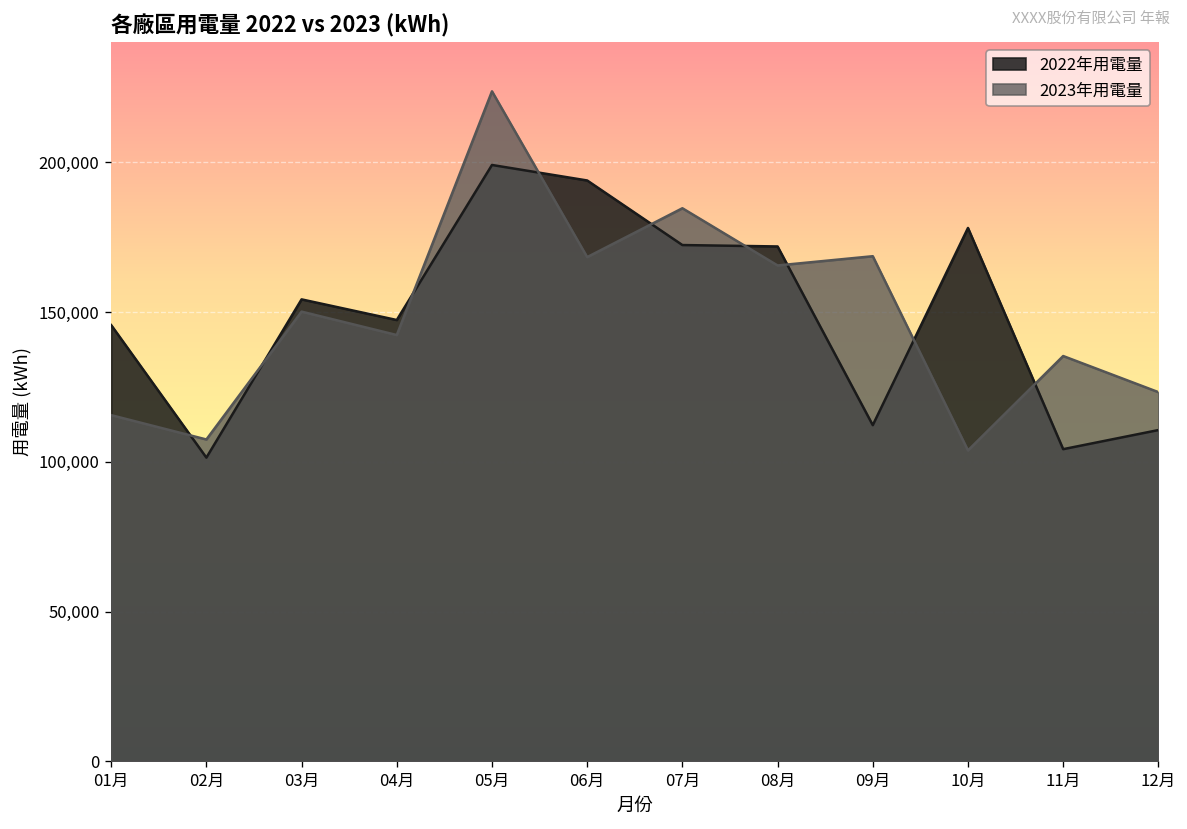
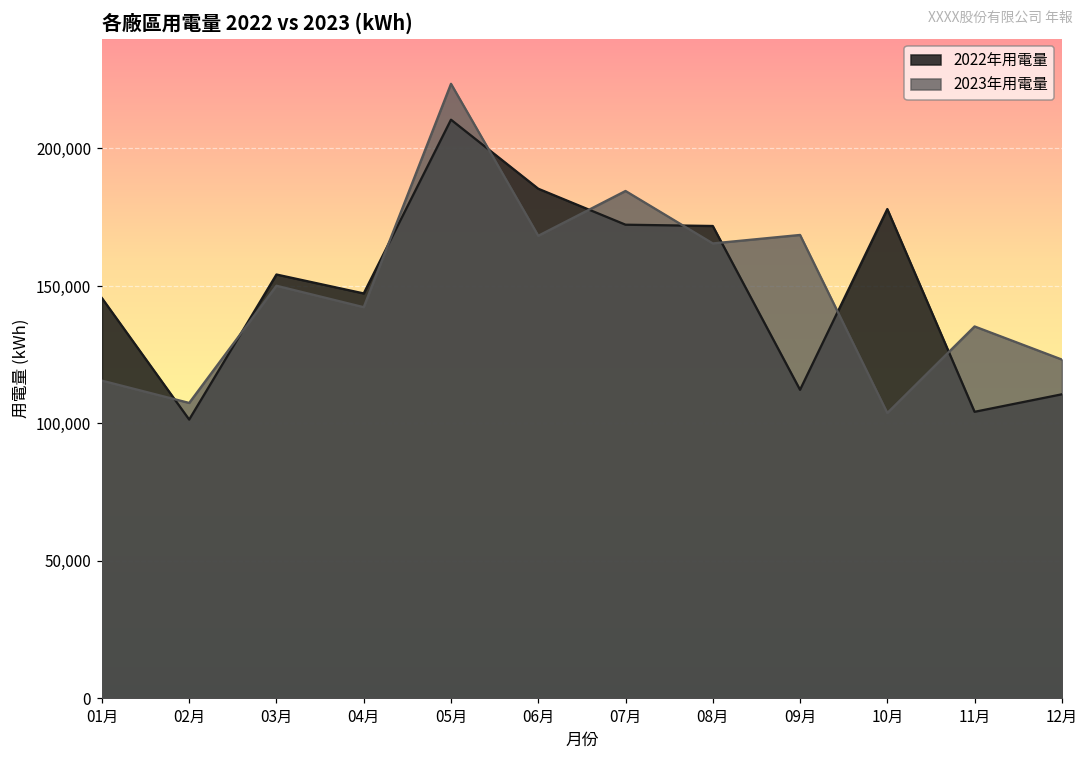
2022年用電量, 05月: 199,000 -> 210,000
2022年用電量, 06月: 194,000 -> 185,000
